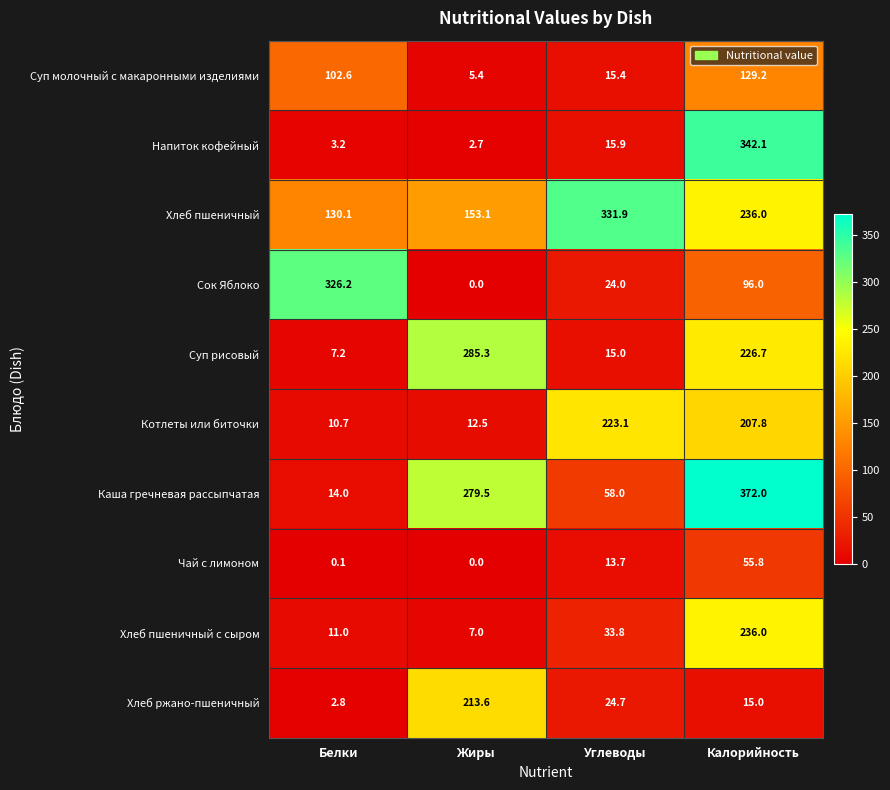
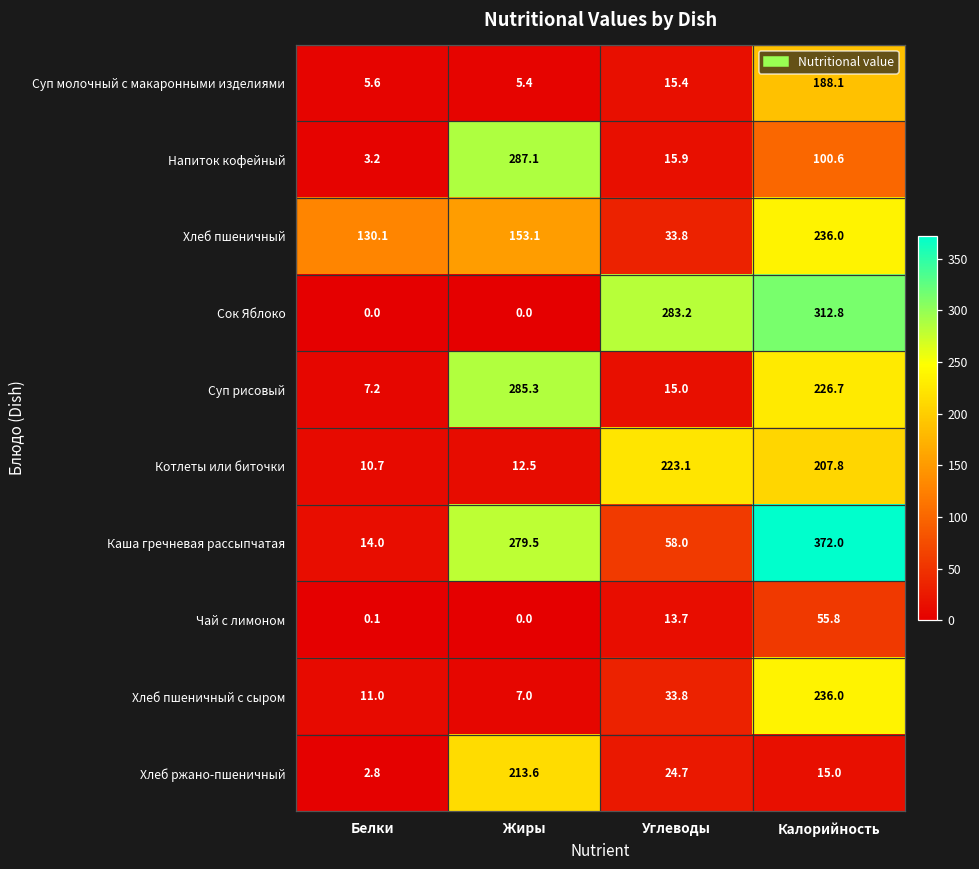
Суп молочный с макаронными изделиями, Белки: 102.6 -> 5.6
Суп молочный с макаронными изделиями, Калорийность: 129.2 -> 188.1
Напиток кофейный, Жиры: 2.7 -> 287.1
Напиток кофейный, Калорийность: 342.1 -> 100.6
Хлеб пшеничный, Углеводы: 331.9 -> 33.8
Сок Яблоко, Белки: 326.2 -> 0.0
Сок Яблоко, Углеводы: 24.0 -> 283.2
Сок Яблоко, Калорийность: 96.0 -> 312.8
